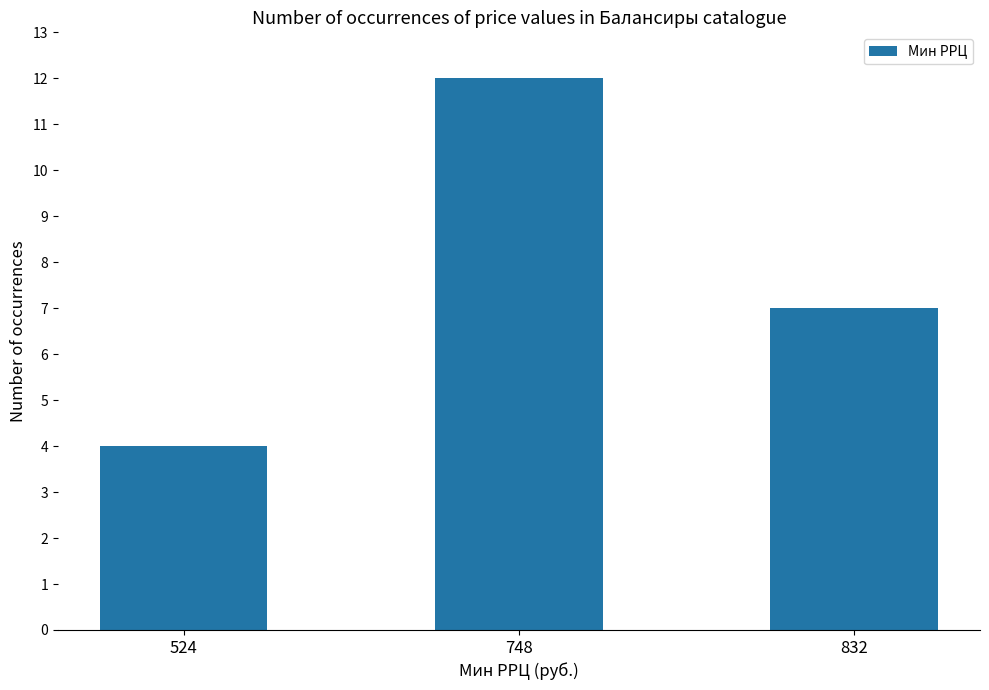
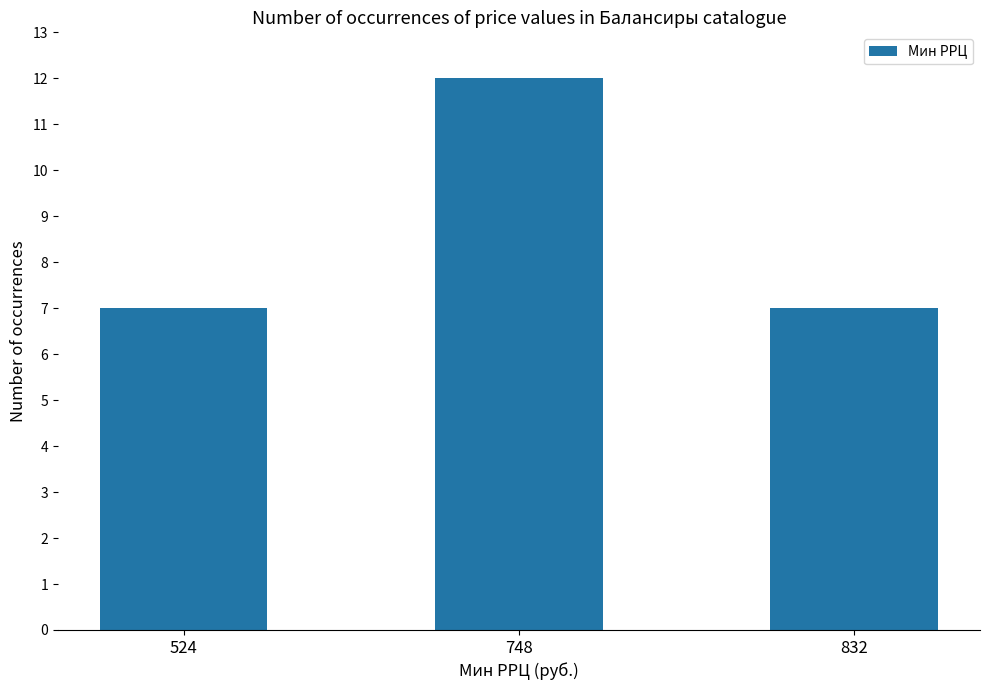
524: 4 -> 7
